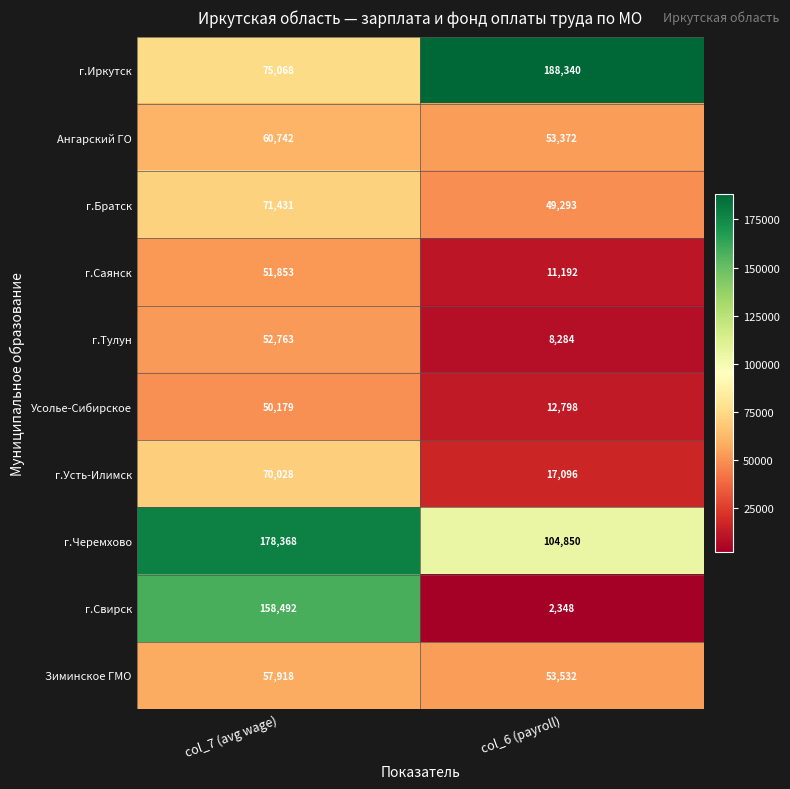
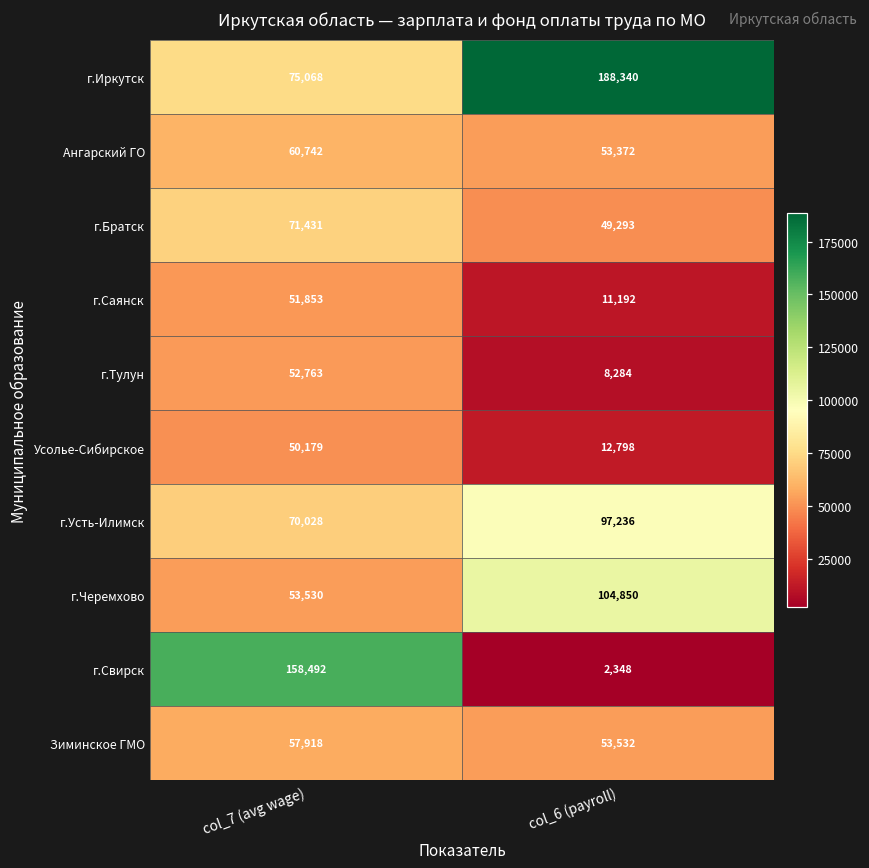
г.Усть-Илимск, col_6 (payroll): 17,096 -> 97,236
г.Черемхово, col_7 (avg wage): 178,368 -> 53,530
